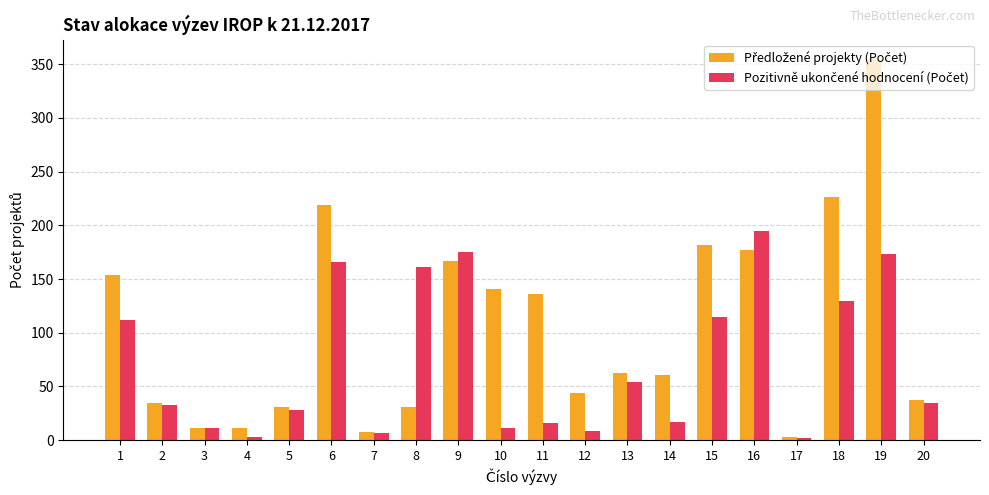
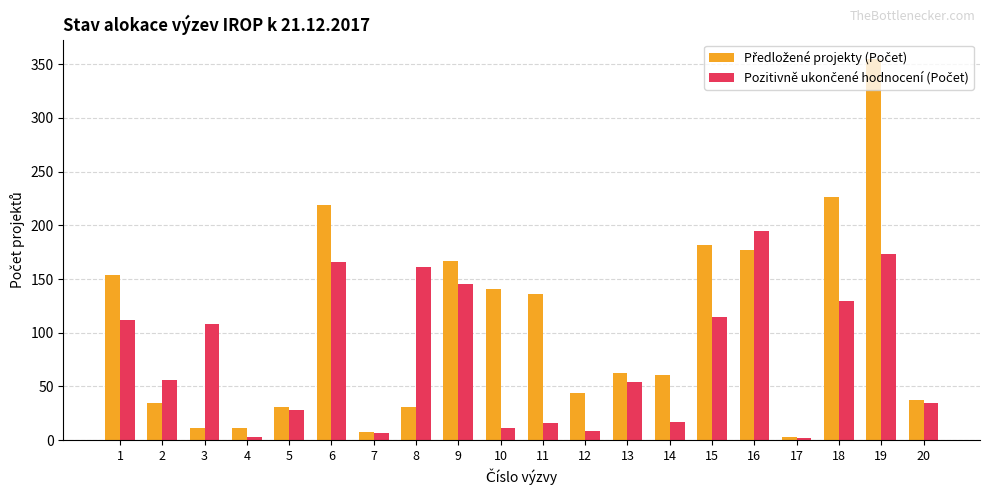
Pozitivně ukončené hodnocení (Počet), 2: 33 -> 56
Pozitivně ukončené hodnocení (Počet), 3: 11 -> 108
Pozitivně ukončené hodnocení (Počet), 9: 175 -> 145
